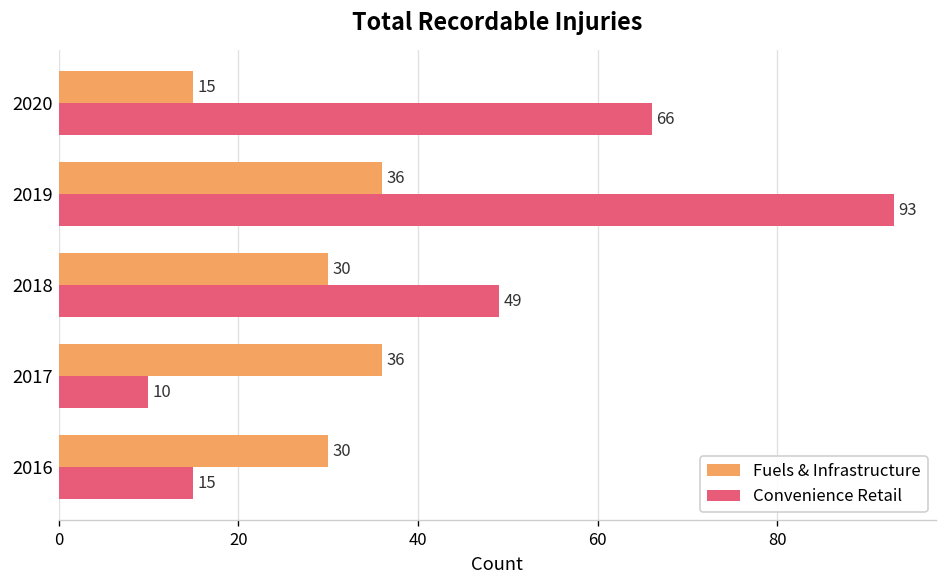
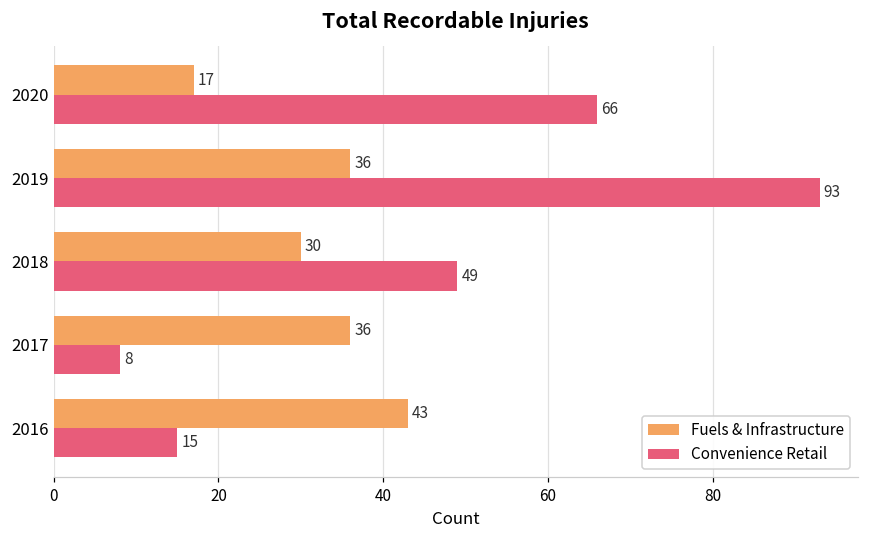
Fuels & Infrastructure, 2020: 15 -> 17
Convenience Retail, 2017: 10 -> 8
Fuels & Infrastructure, 2016: 30 -> 43
